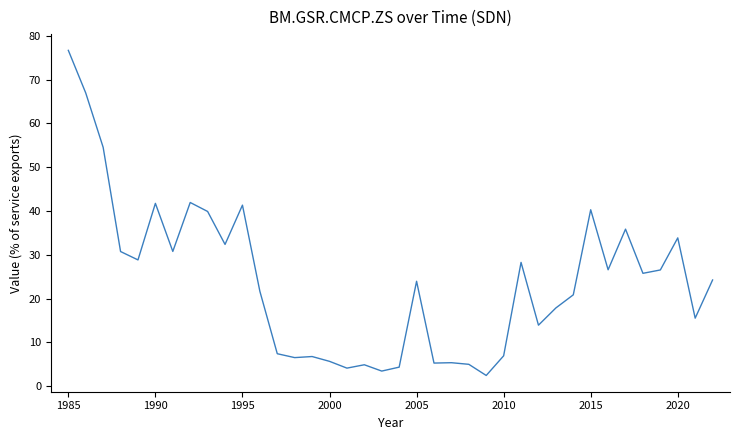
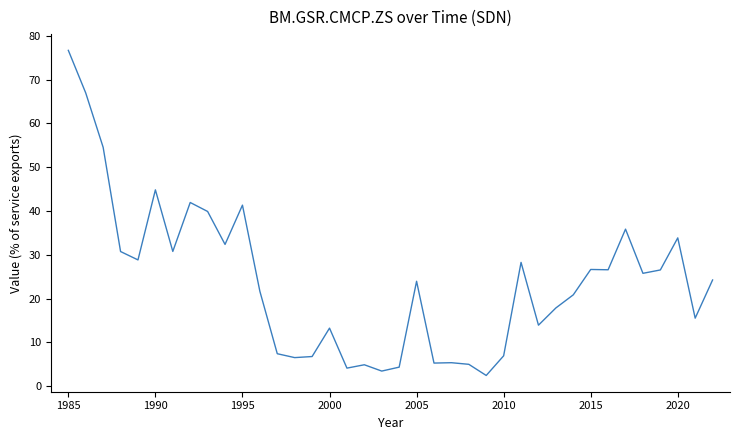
1990: 42 -> 45
2000: 6 -> 13
2015: 40 -> 27
